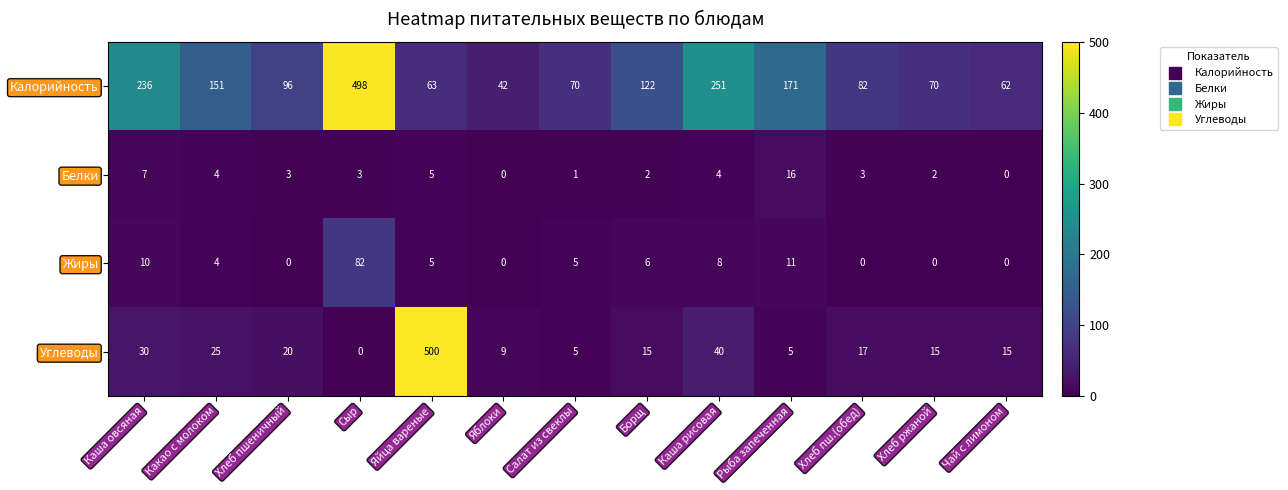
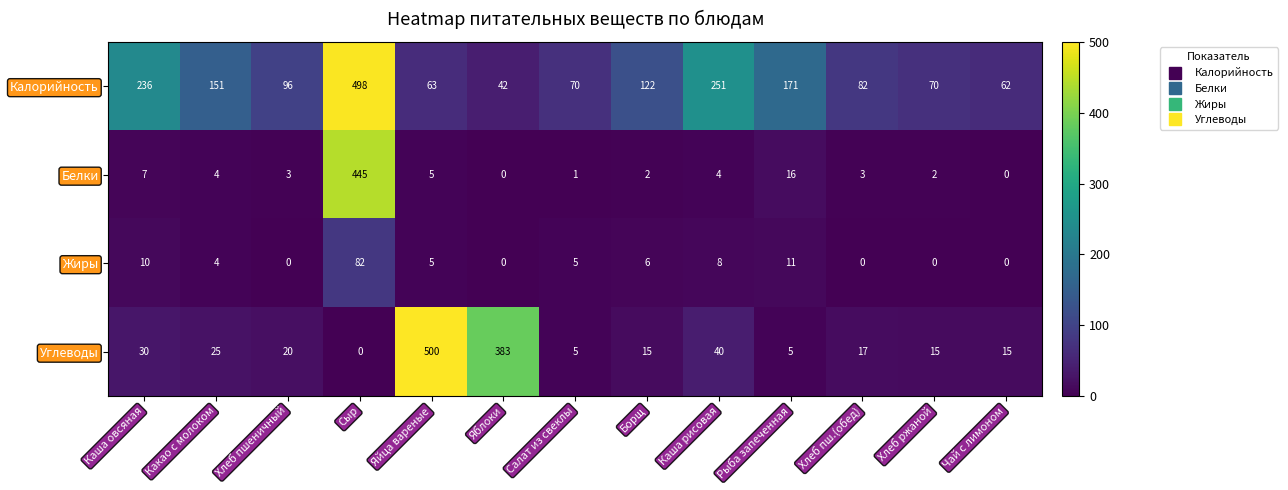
Белки, Сыр: 3 -> 445
Углеводы, Яблоки: 9 -> 383
